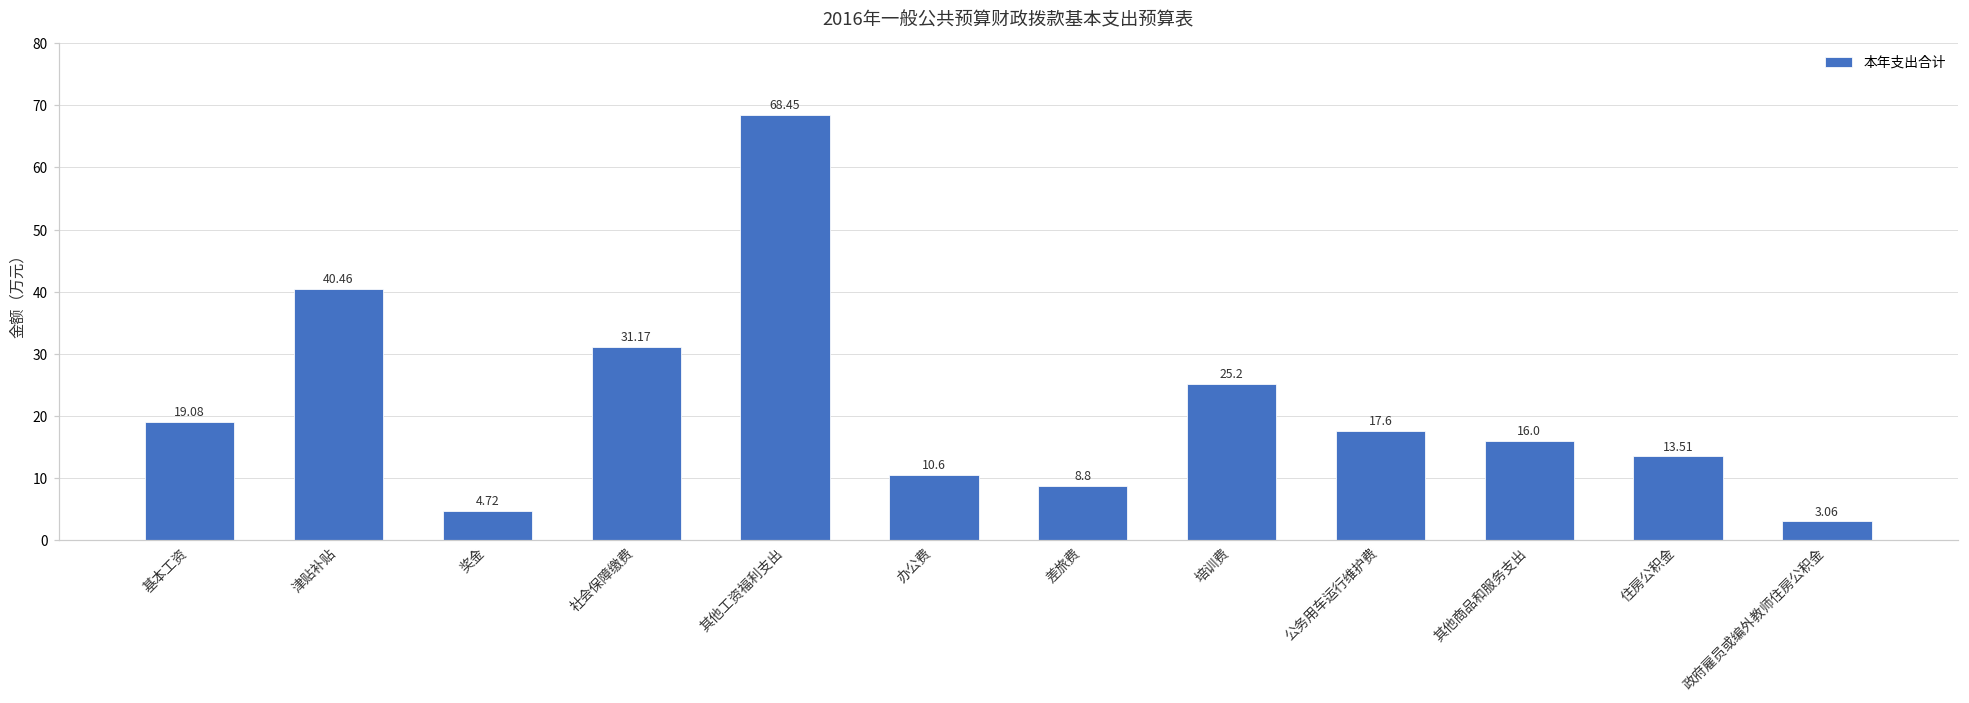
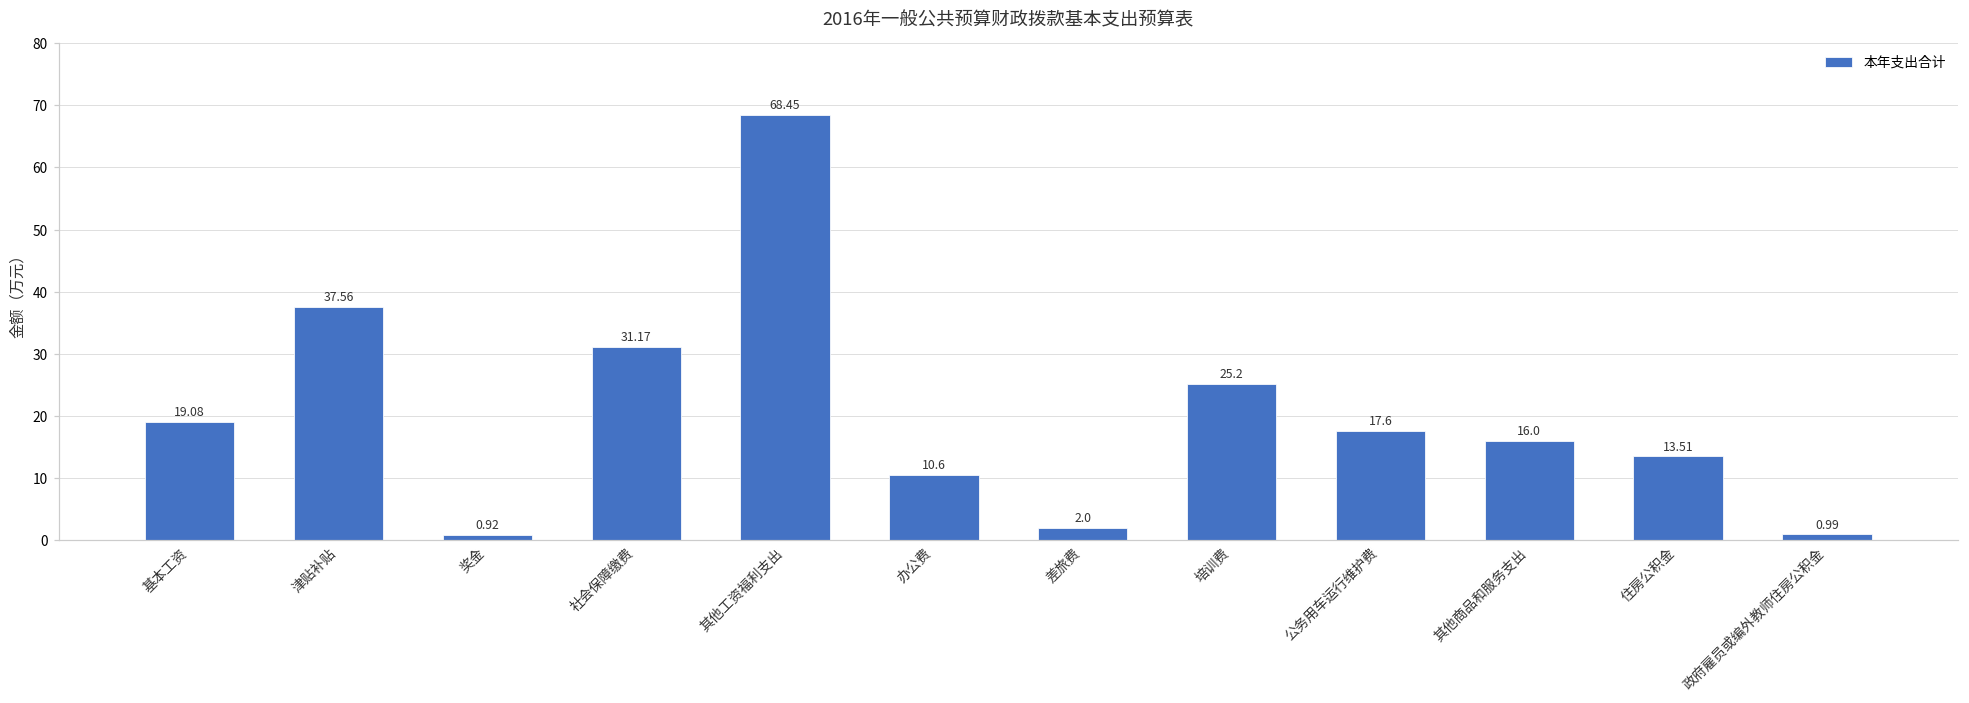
津贴补贴: 40.46 -> 37.56
奖金: 4.72 -> 0.92
差旅费: 8.8 -> 2.0
政府雇员或编外教师住房公积金: 3.06 -> 0.99
